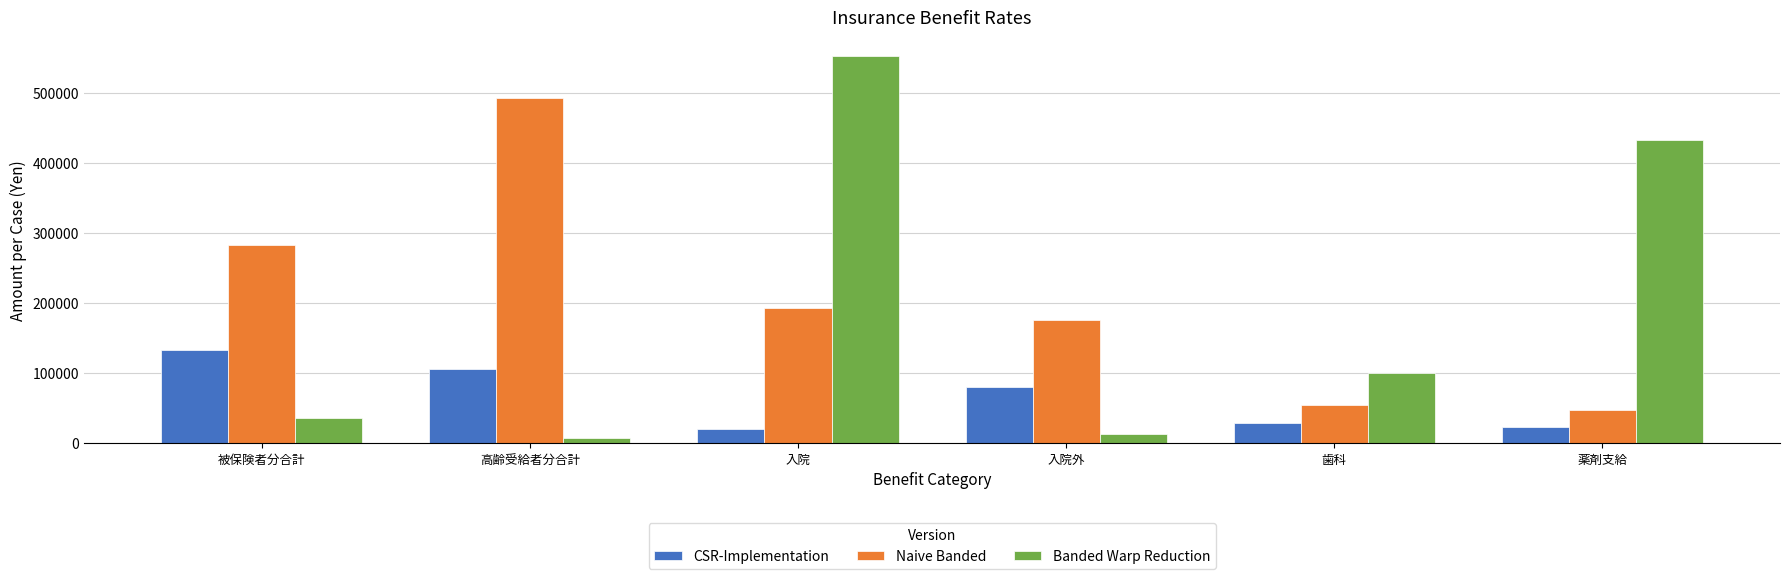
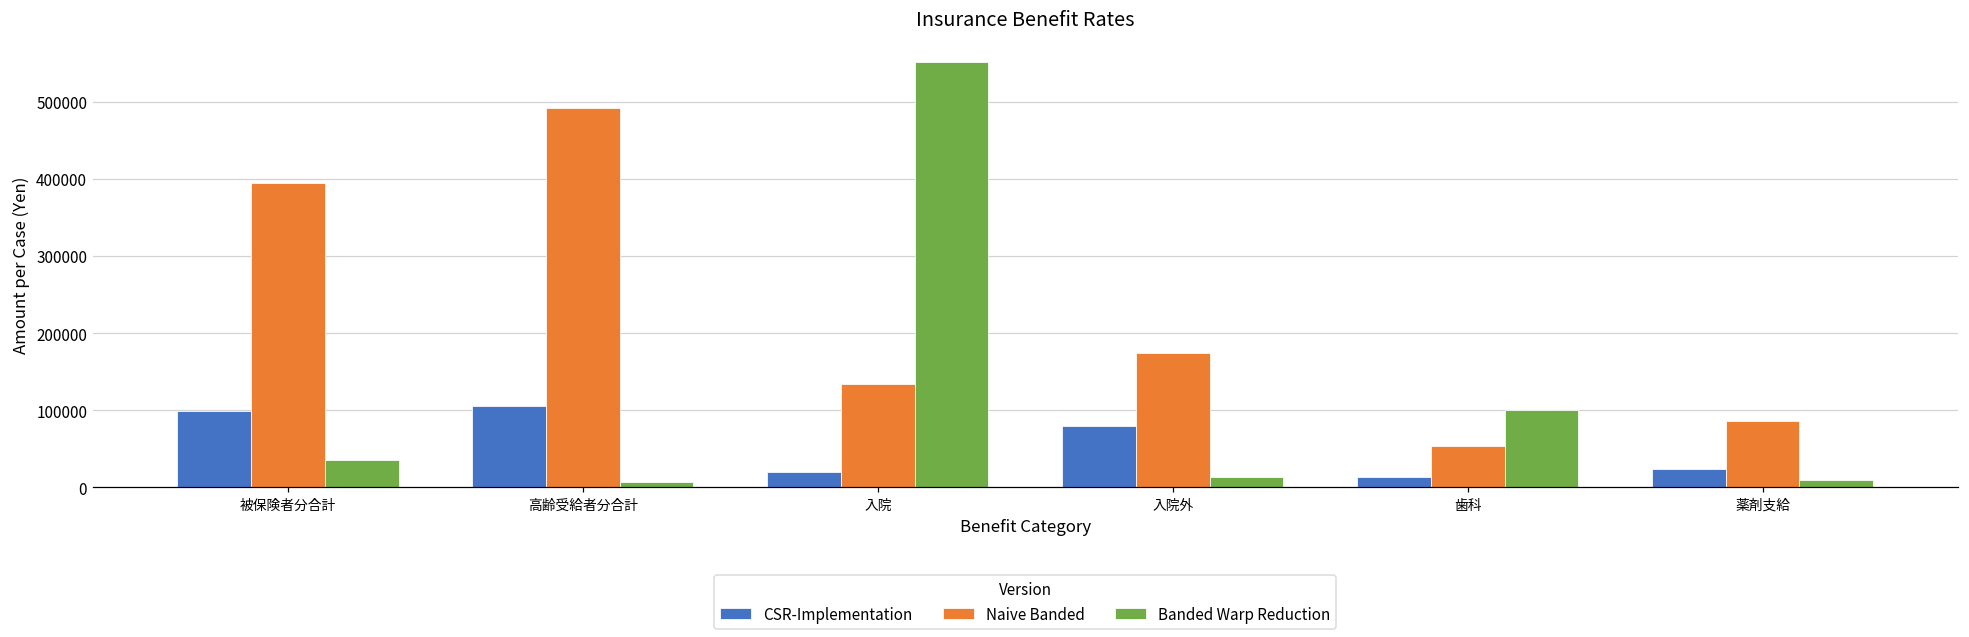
CSR-Implementation, 被保険者分合計: 130000 -> 100000
Naive Banded, 被保険者分合計: 280000 -> 400000
Naive Banded, 入院: 190000 -> 130000
CSR-Implementation, 歯科: 30000 -> 10000
Naive Banded, 薬剤支給: 50000 -> 90000
Banded Warp Reduction, 薬剤支給: 430000 -> 10000
